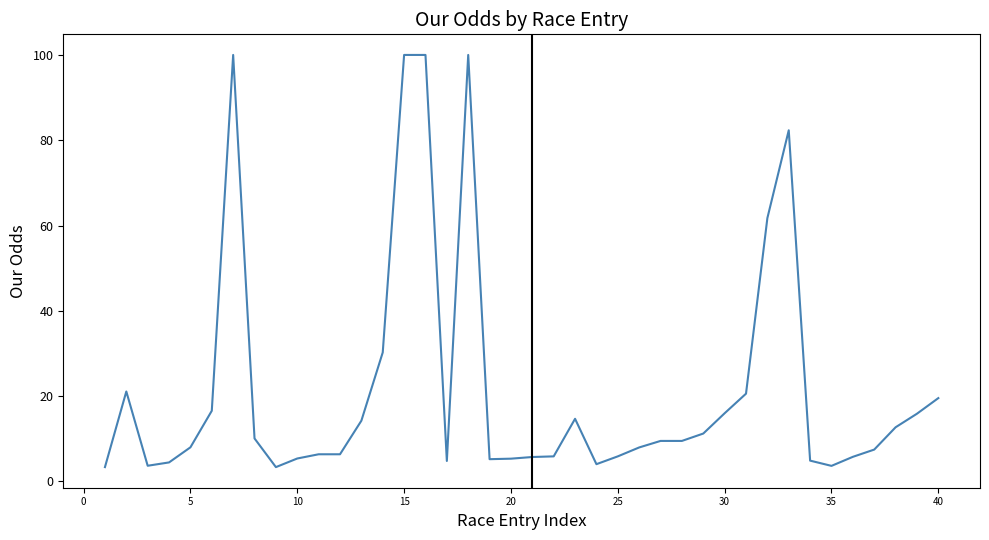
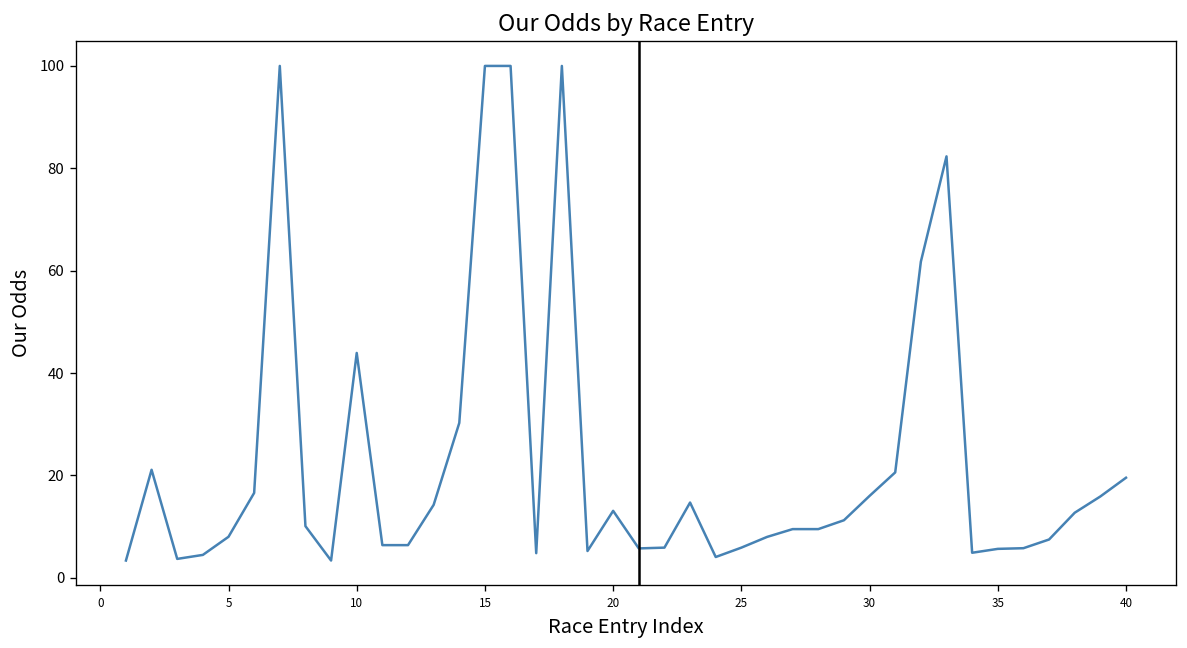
10: 5 -> 44
20: 5 -> 13
35: 4 -> 6
